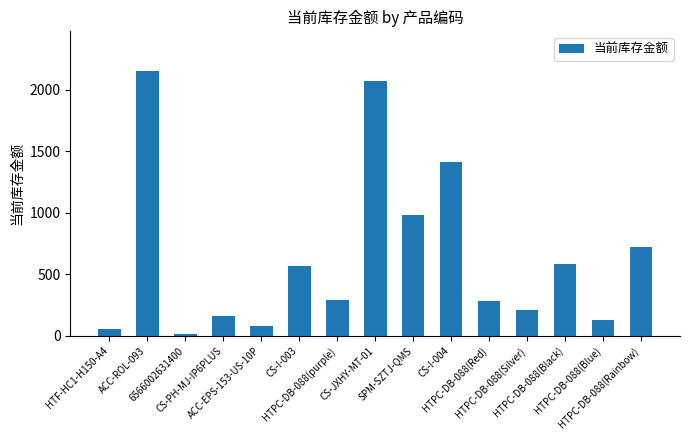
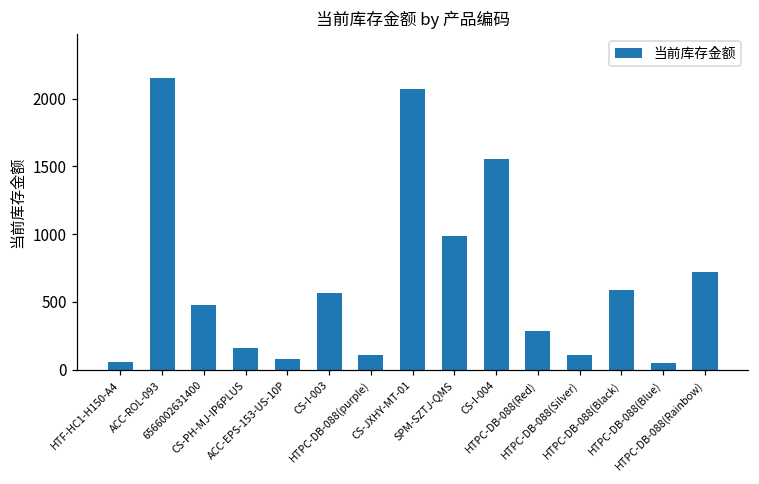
6566002631400: 10 -> 470
HTPC-DB-088(purple): 290 -> 110
CS-I-004: 1410 -> 1550
HTPC-DB-088(Silver): 210 -> 110
HTPC-DB-088(Blue): 130 -> 50
